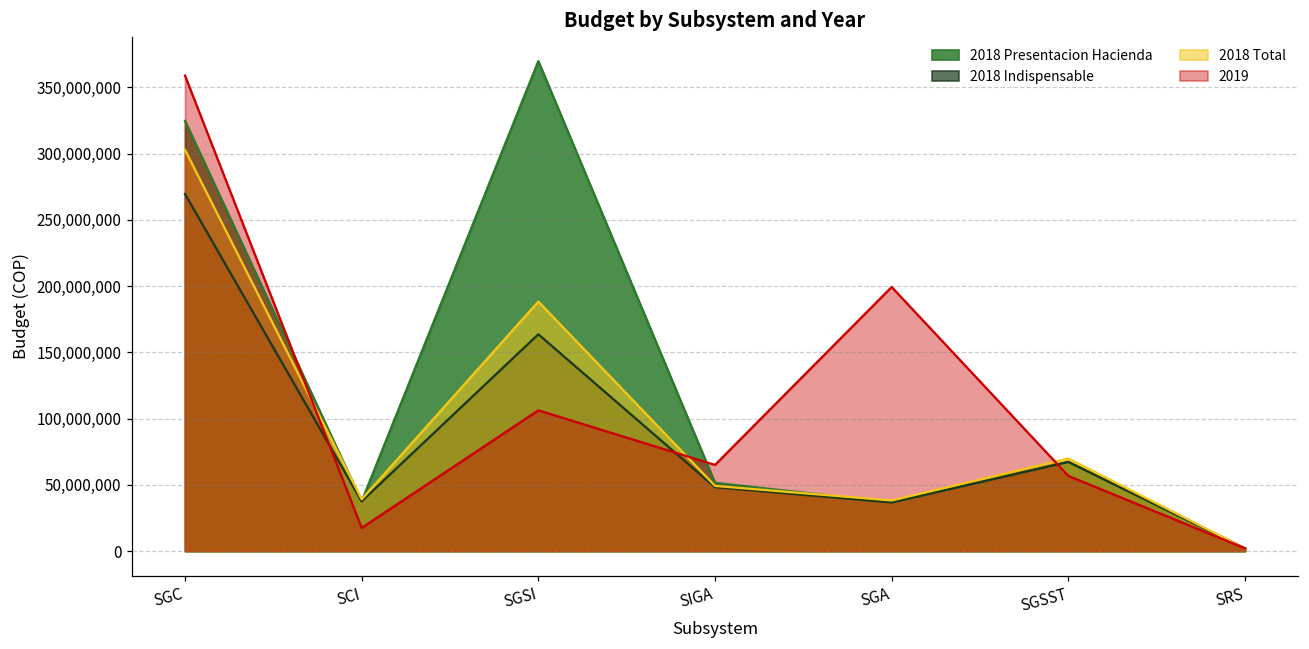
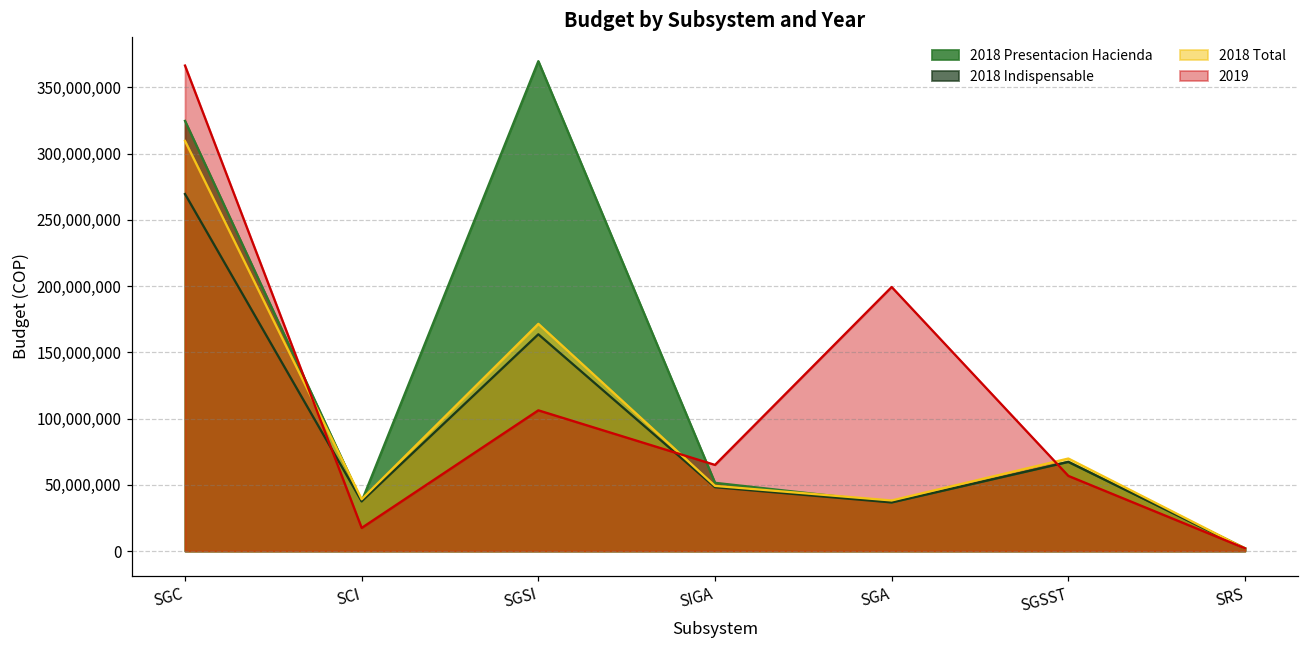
2018 Total, SGC: 303,000,000 -> 310,000,000
2019, SGC: 359,000,000 -> 367,000,000
2018 Total, SGSI: 188,000,000 -> 172,000,000
